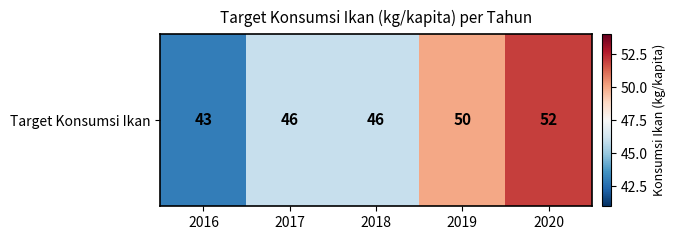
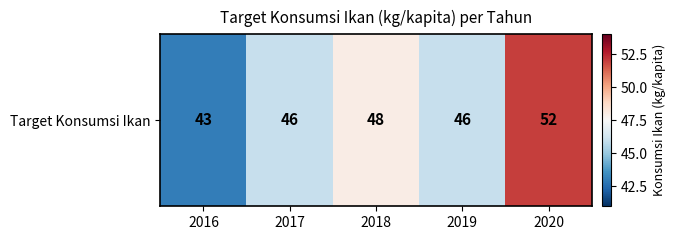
Target Konsumsi Ikan, 2018: 46 -> 48
Target Konsumsi Ikan, 2019: 50 -> 46
